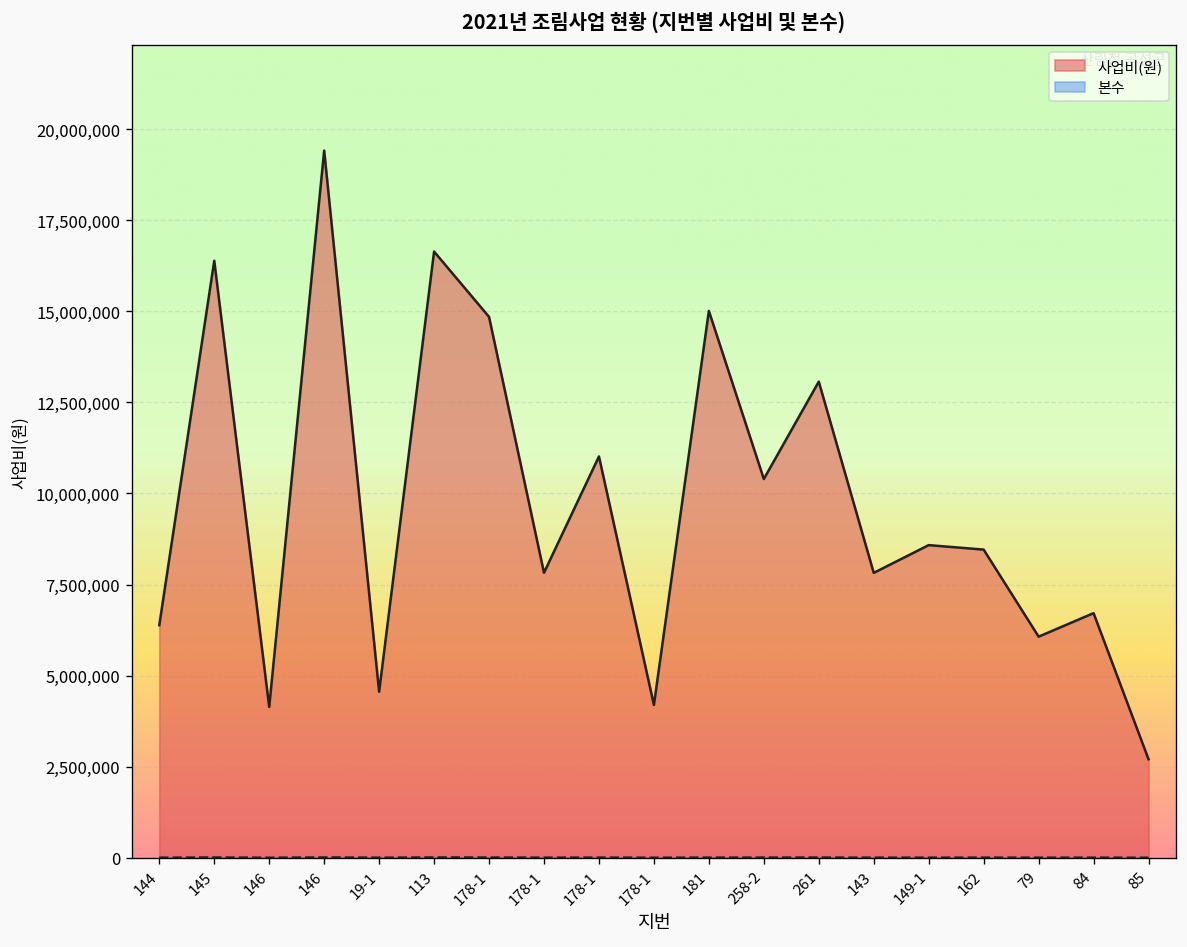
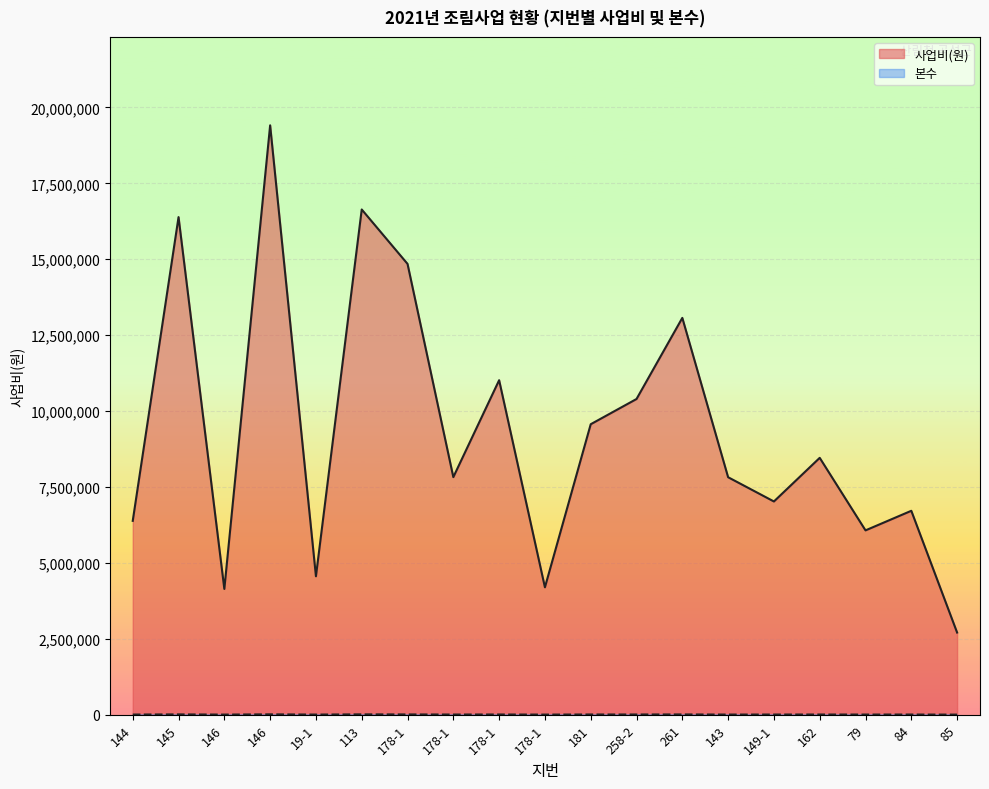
사업비(원), 181: 15,000,000 -> 9,600,000
사업비(원), 149-1: 8,600,000 -> 7,000,000
